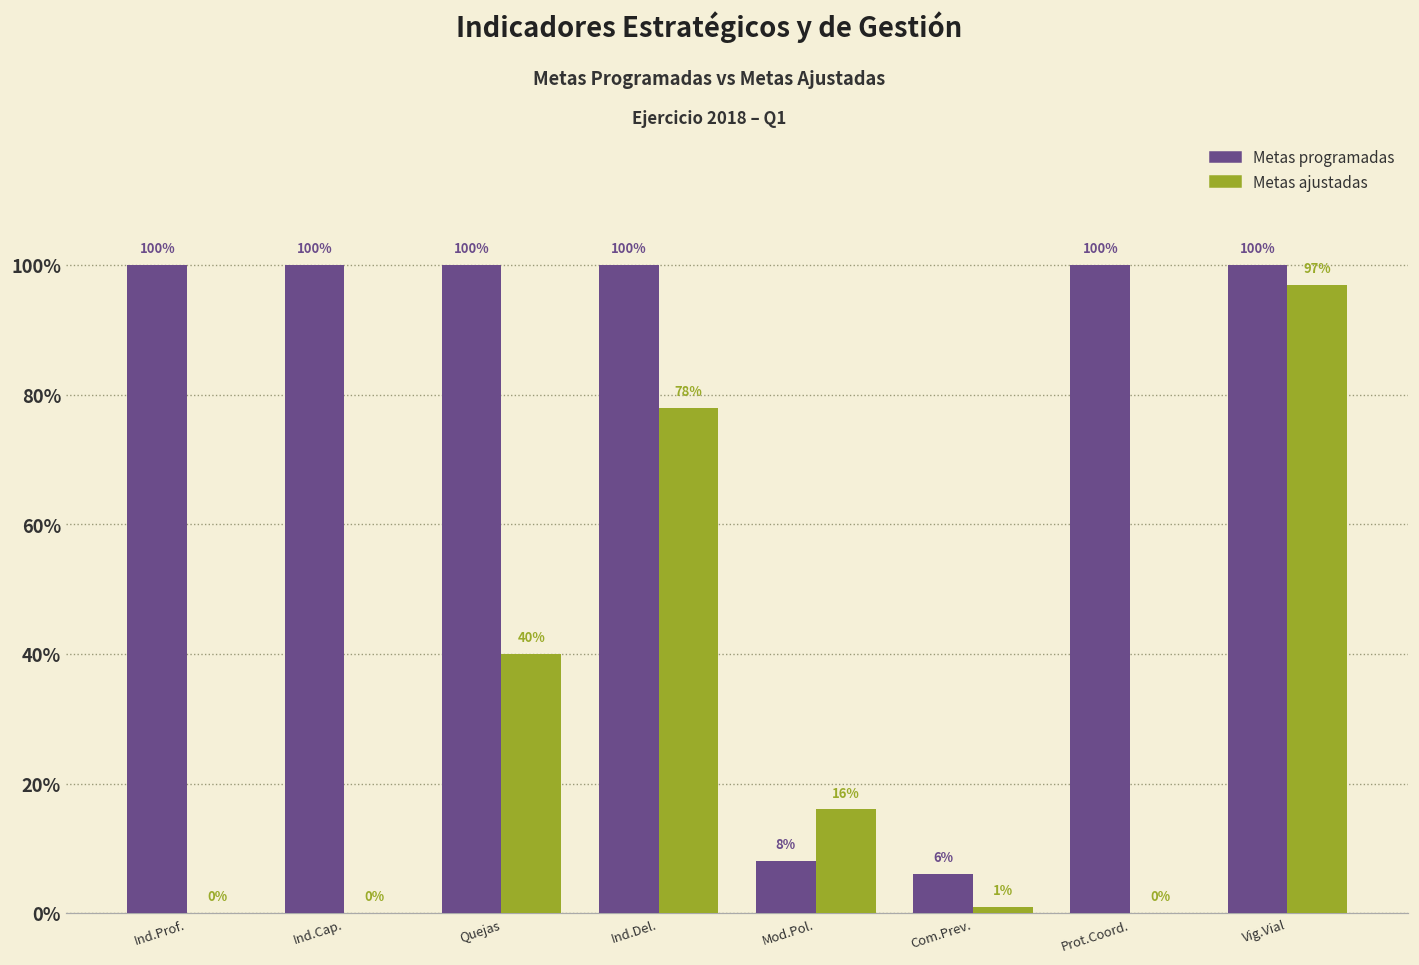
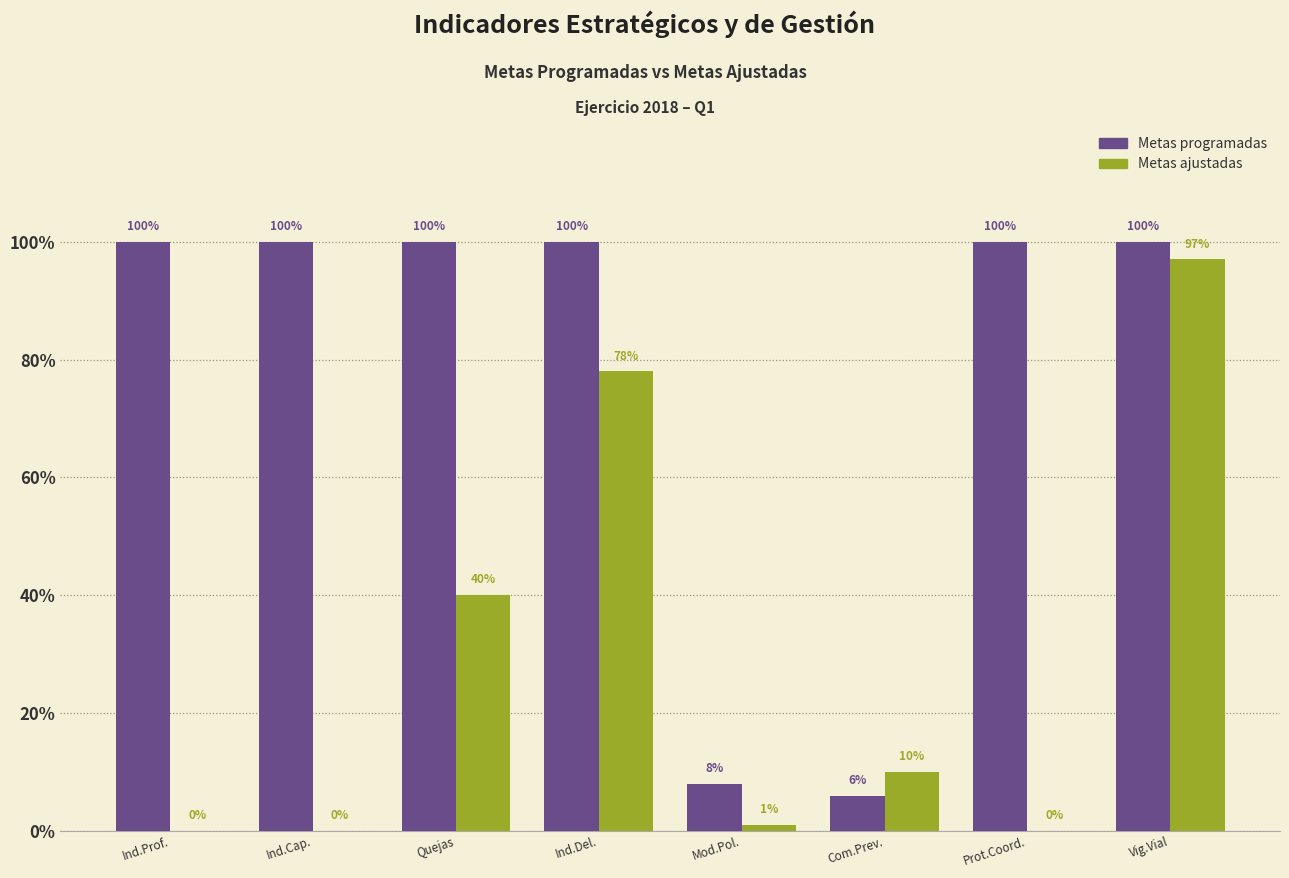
Metas ajustadas, Mod.Pol.: 16% -> 1%
Metas ajustadas, Com.Prev.: 1% -> 10%
